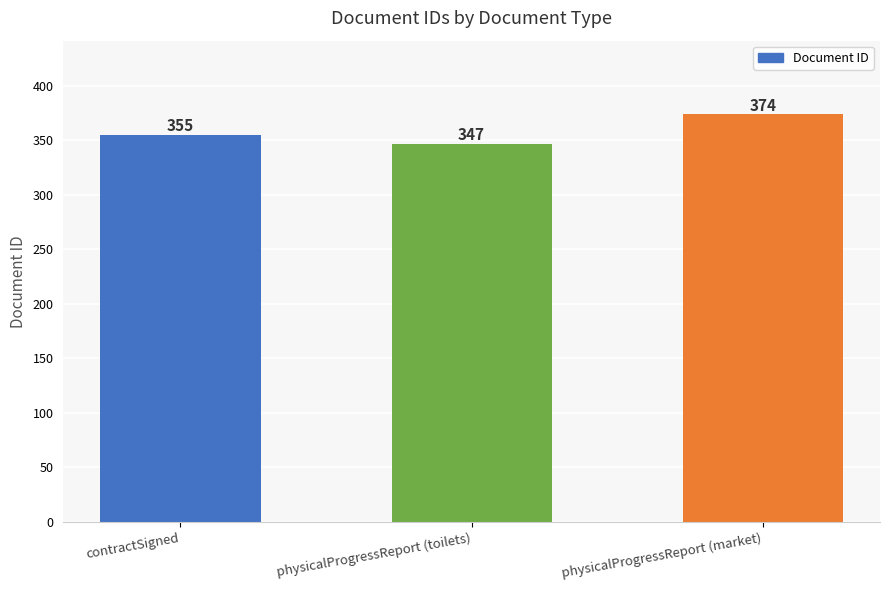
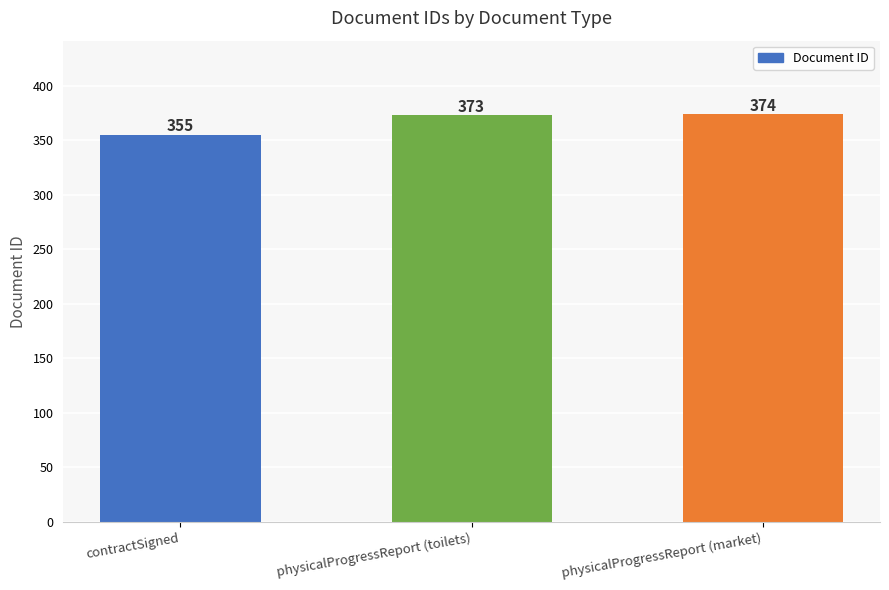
physicalProgressReport (toilets): 347 -> 373
